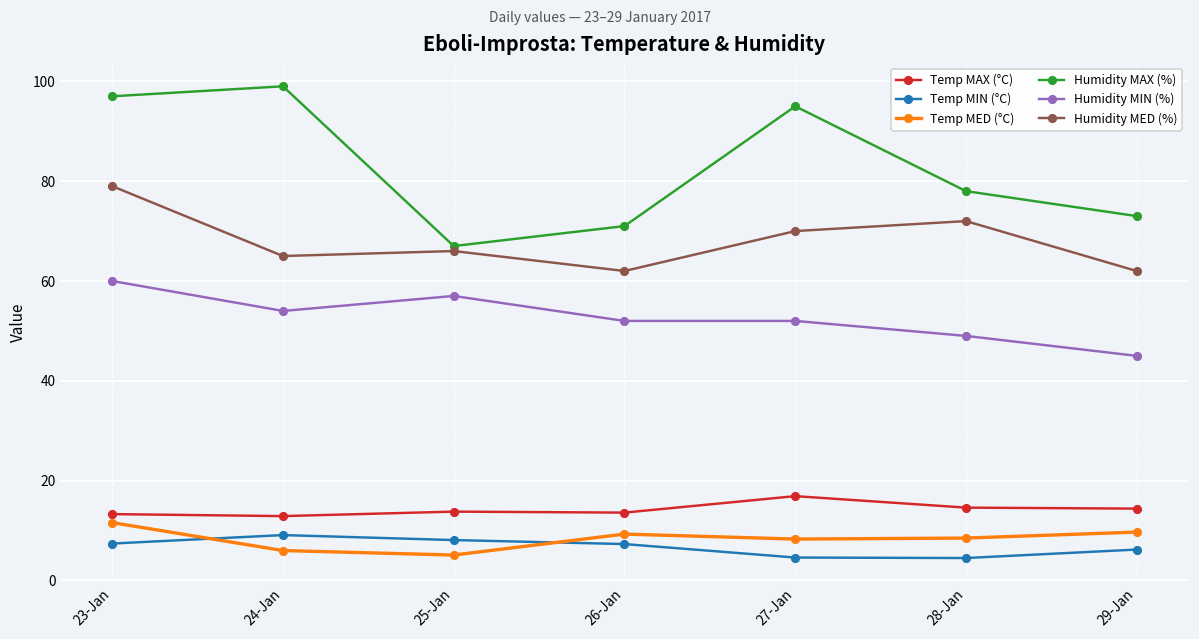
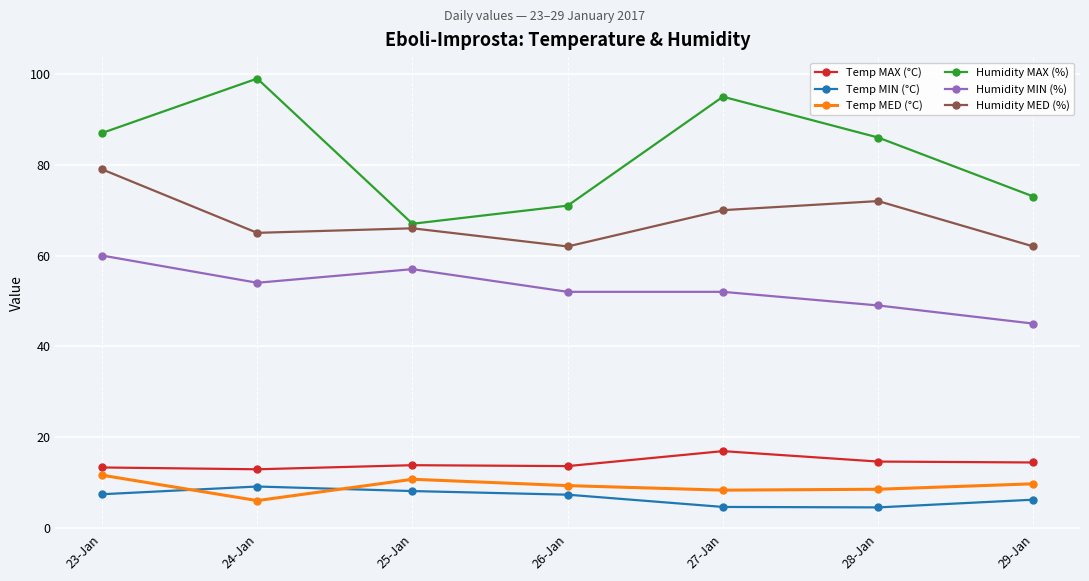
Humidity MAX (%), 23-Jan: 97 -> 87
Temp MED (°C), 25-Jan: 5 -> 11
Humidity MAX (%), 28-Jan: 78 -> 86
